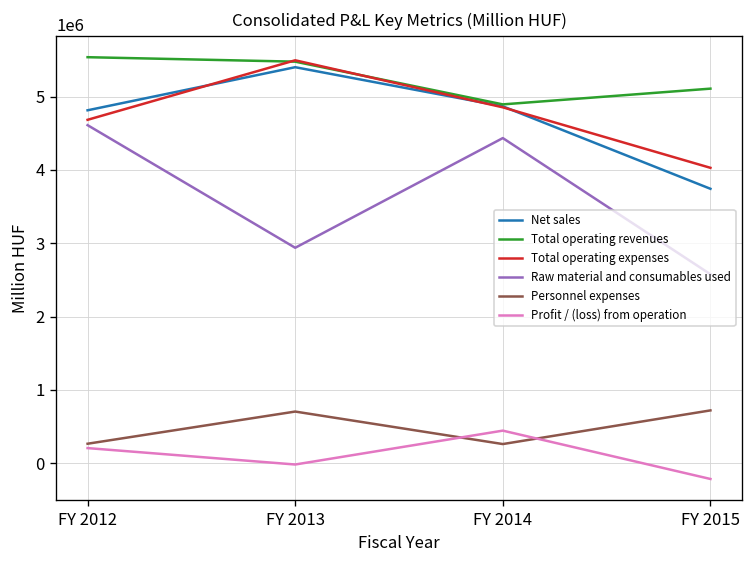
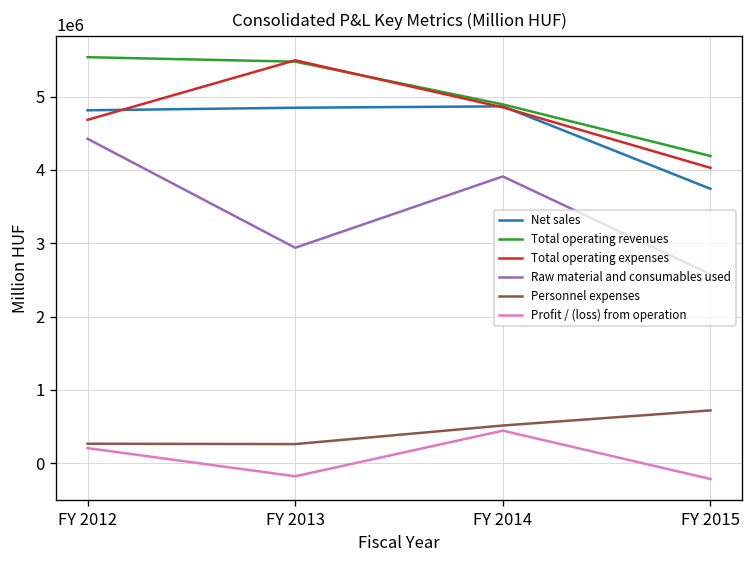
Raw material and consumables used, FY 2012: 4600000 -> 4400000
Net sales, FY 2013: 5400000 -> 4800000
Personnel expenses, FY 2013: 700000 -> 300000
Profit / (loss) from operation, FY 2013: 0 -> -200000
Raw material and consumables used, FY 2014: 4400000 -> 3900000
Personnel expenses, FY 2014: 300000 -> 500000
Total operating revenues, FY 2015: 5100000 -> 4200000
